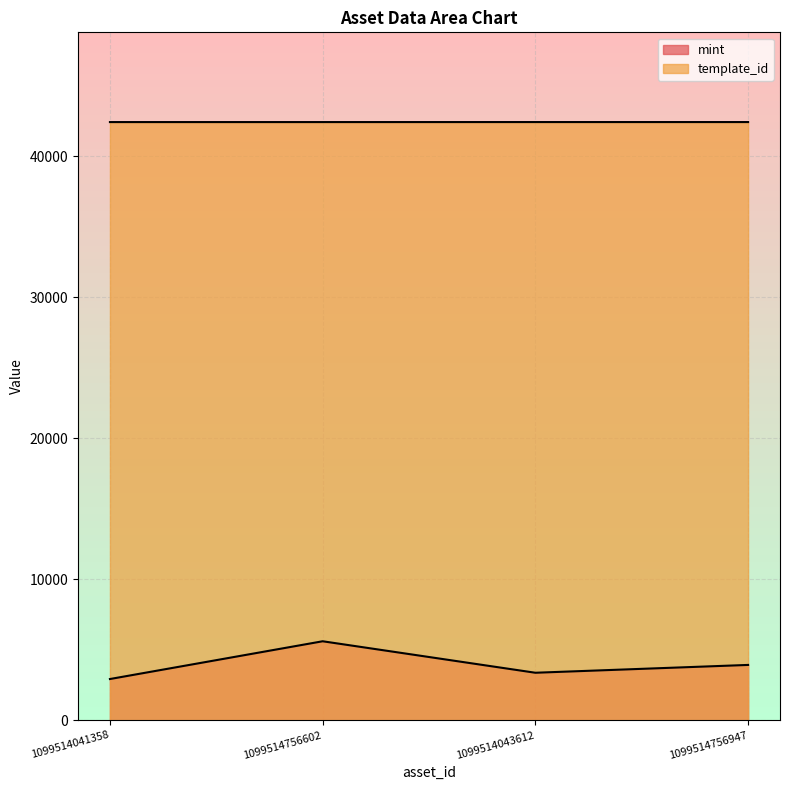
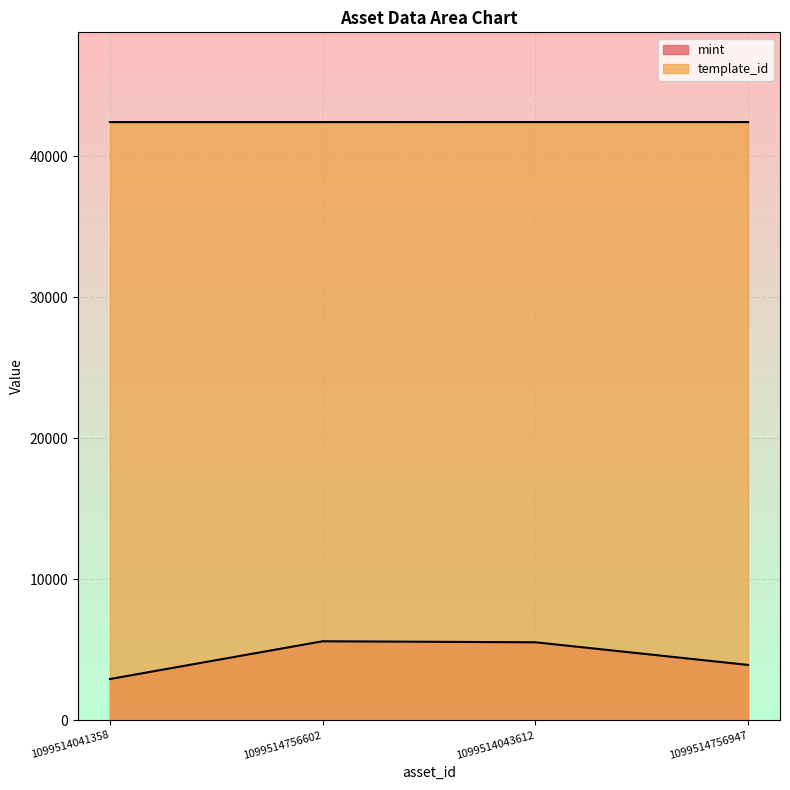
mint, 1099514043612: 3400 -> 5500
